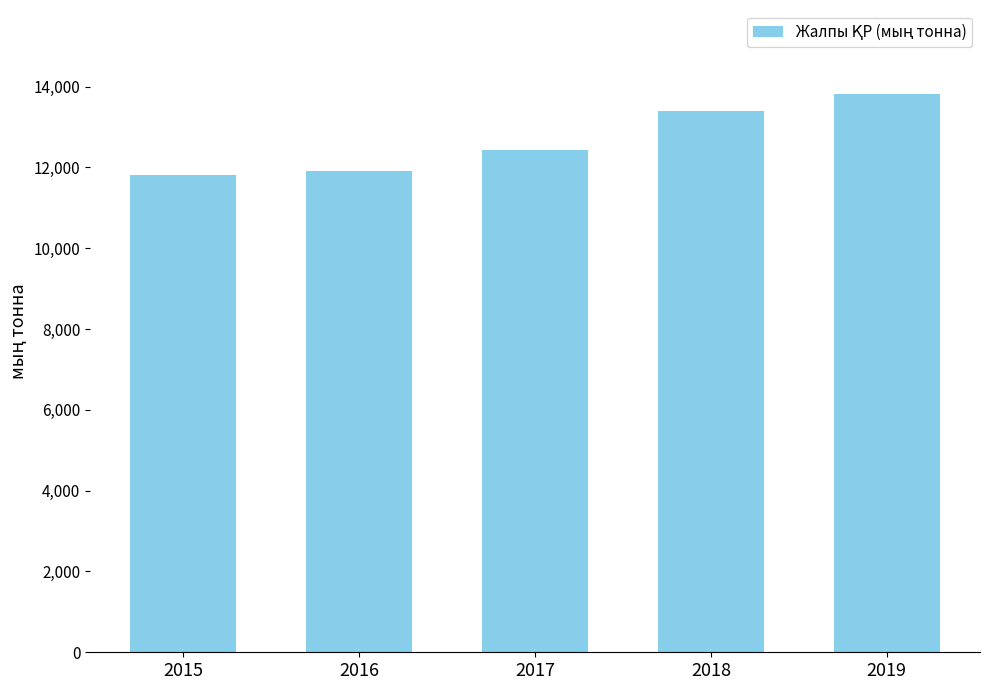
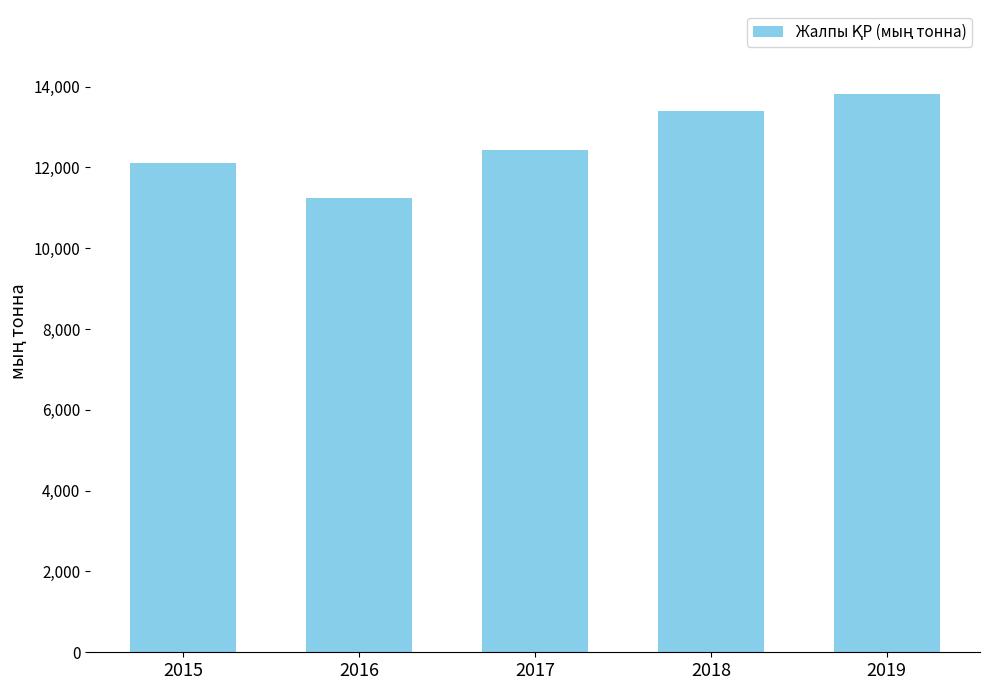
2015: 11,800 -> 12,100
2016: 11,900 -> 11,200
